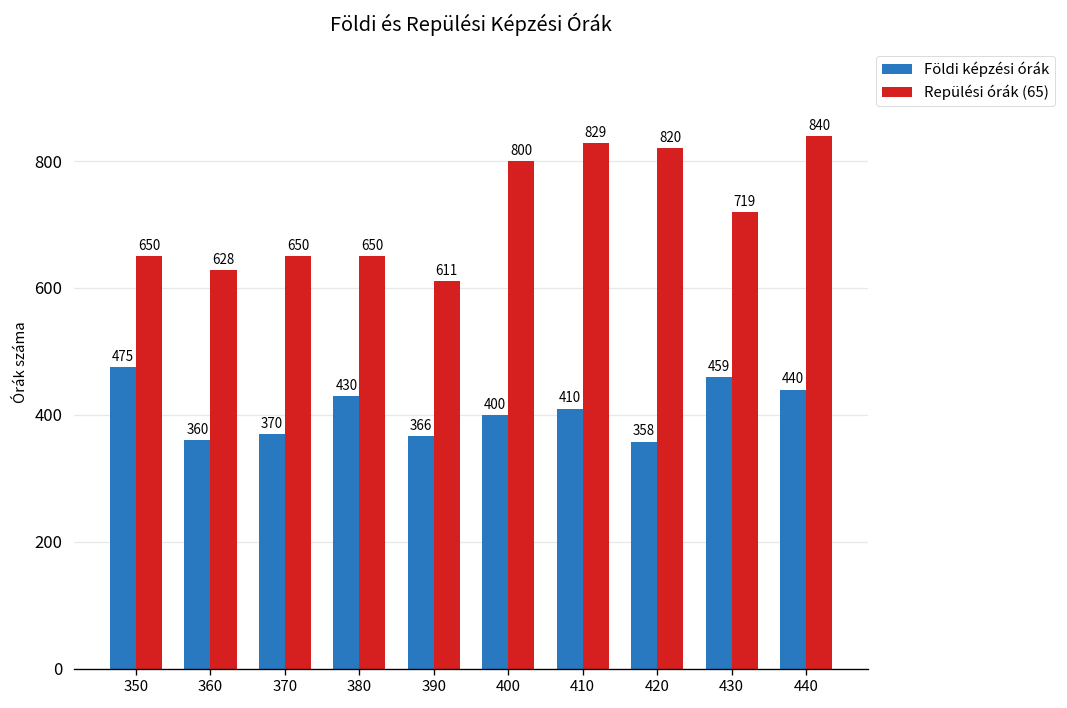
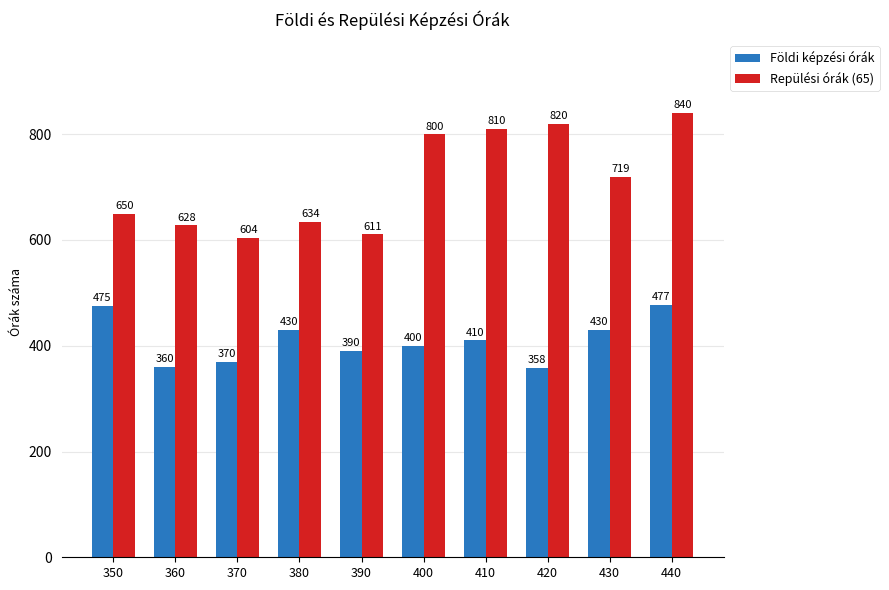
Repülési órák (65), 370: 650 -> 604
Repülési órák (65), 380: 650 -> 634
Földi képzési órák, 390: 366 -> 390
Repülési órák (65), 410: 829 -> 810
Földi képzési órák, 430: 459 -> 430
Földi képzési órák, 440: 440 -> 477
